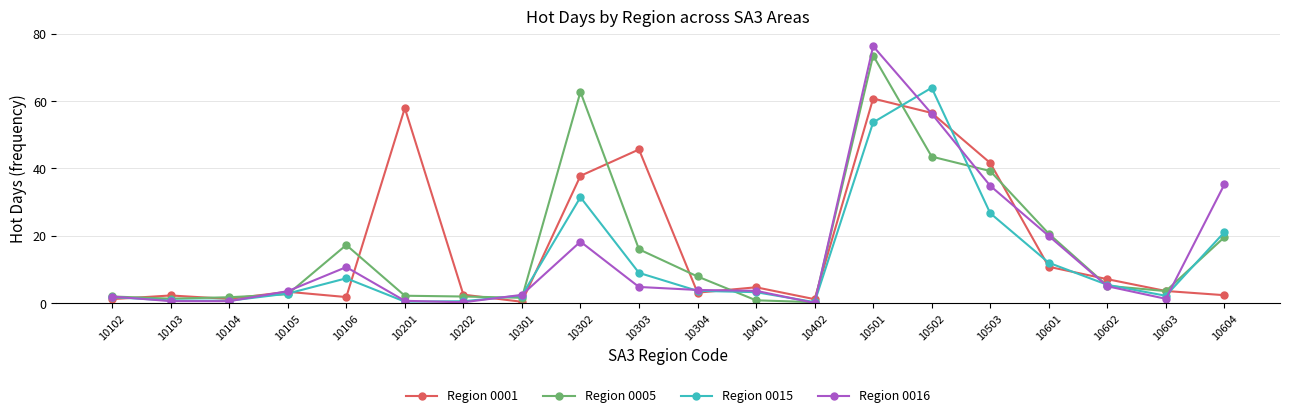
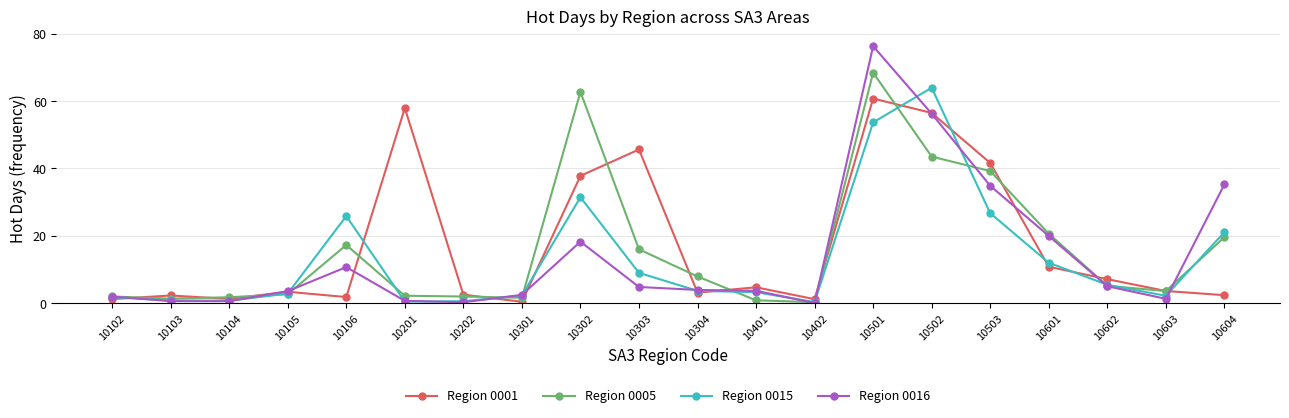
Region 0015, 10106: 7 -> 26
Region 0005, 10501: 73 -> 68
